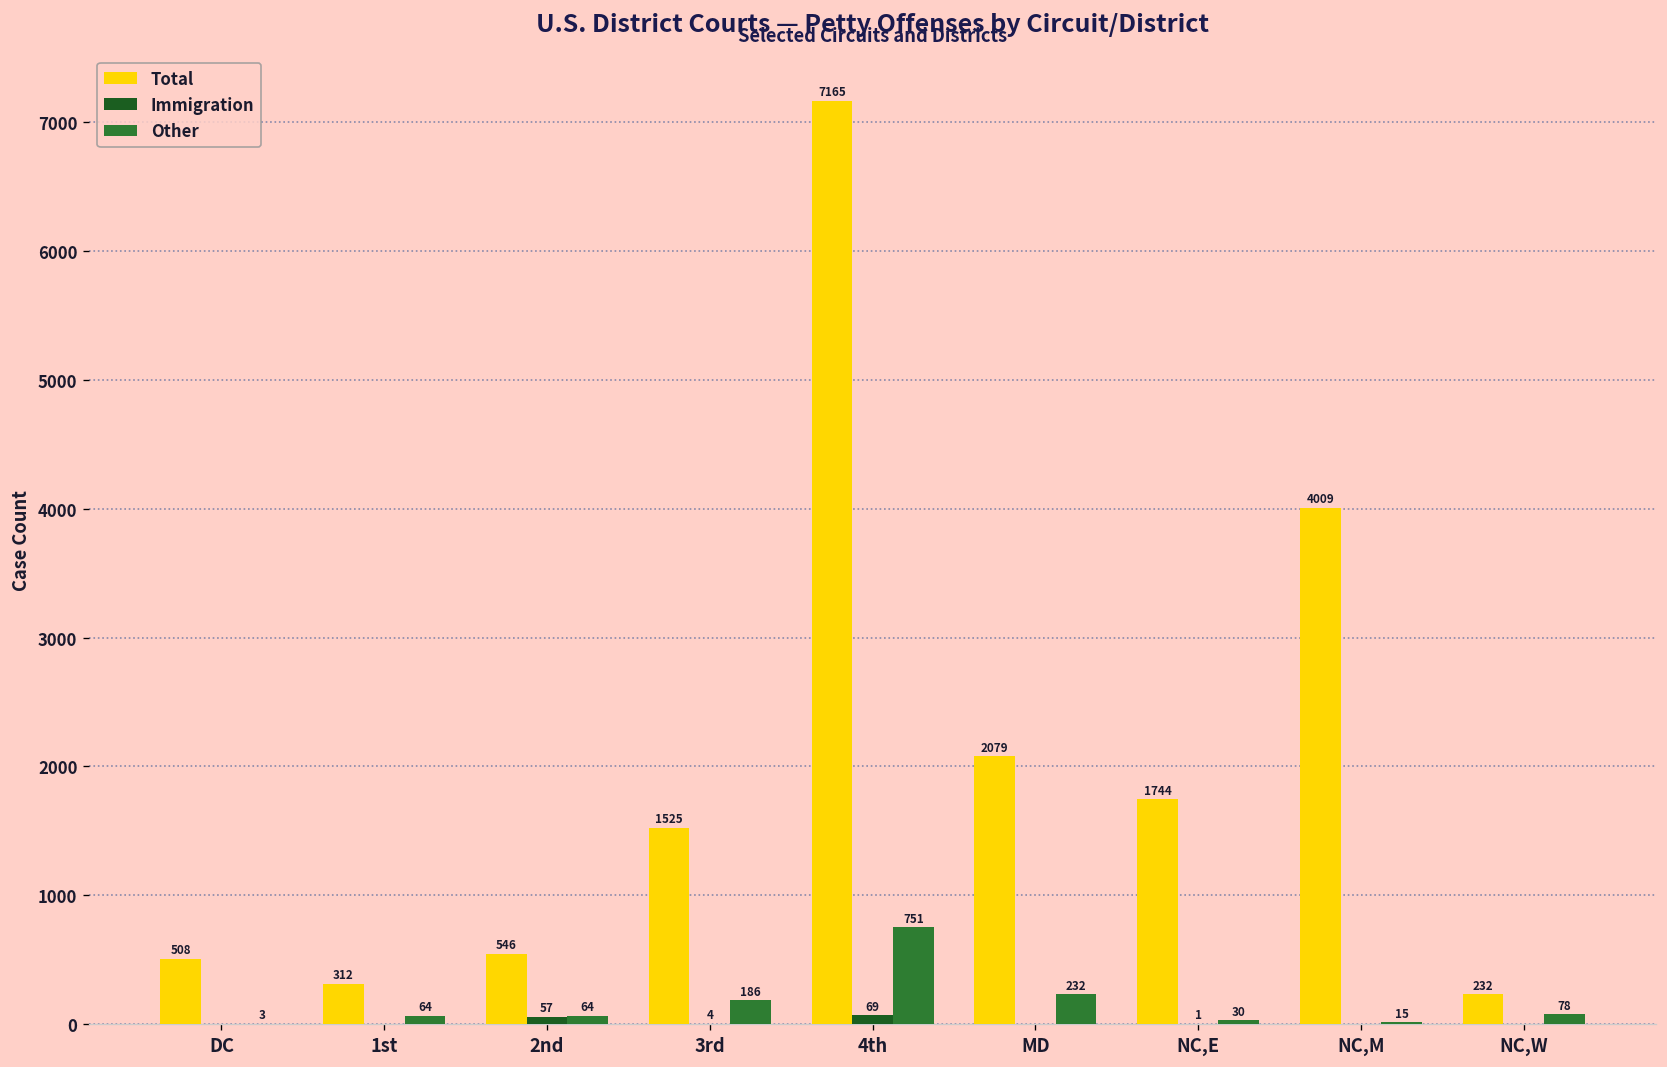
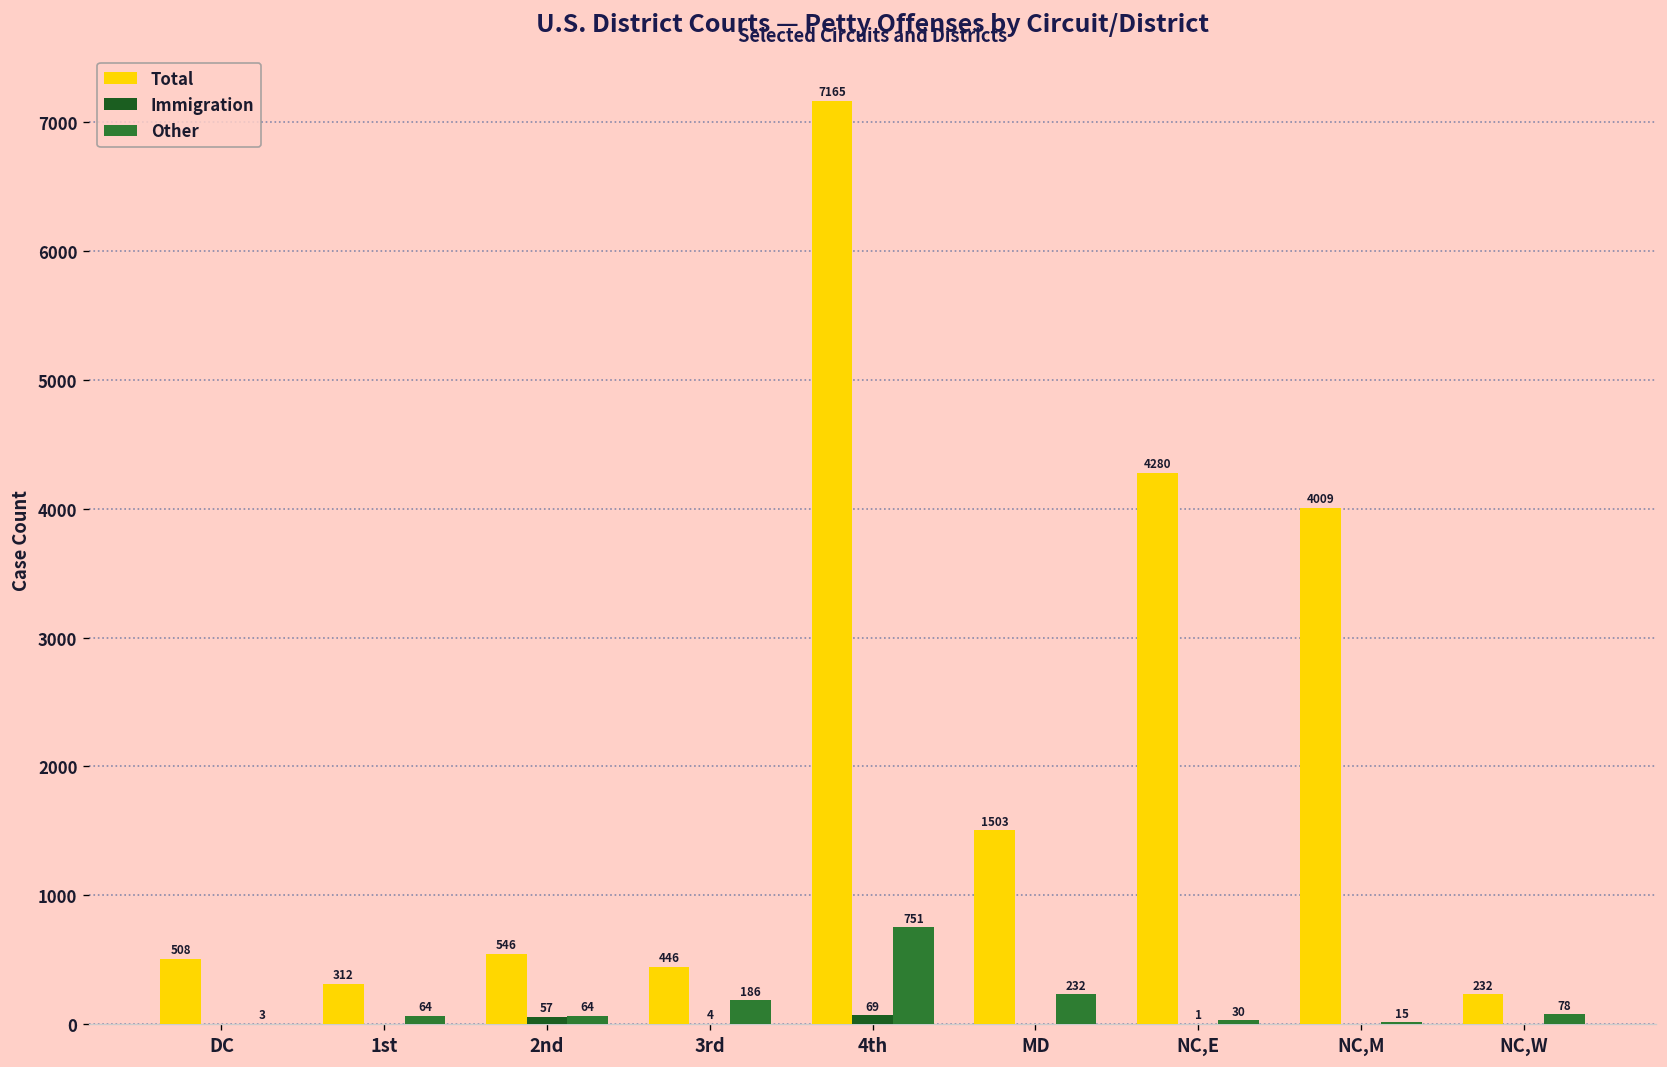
Total, 3rd: 1525 -> 446
Total, MD: 2079 -> 1503
Total, NC,E: 1744 -> 4280
